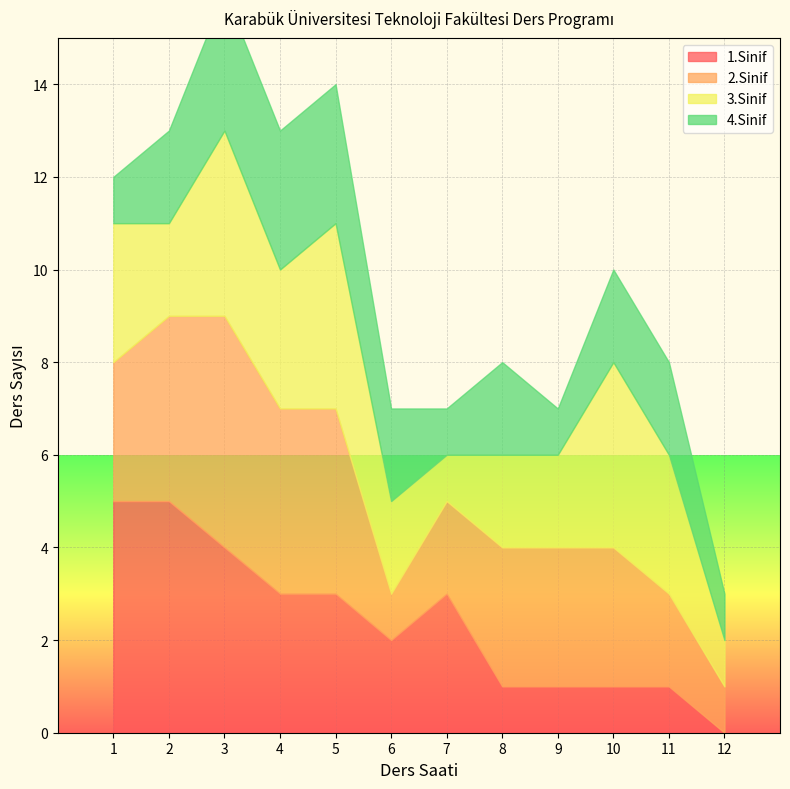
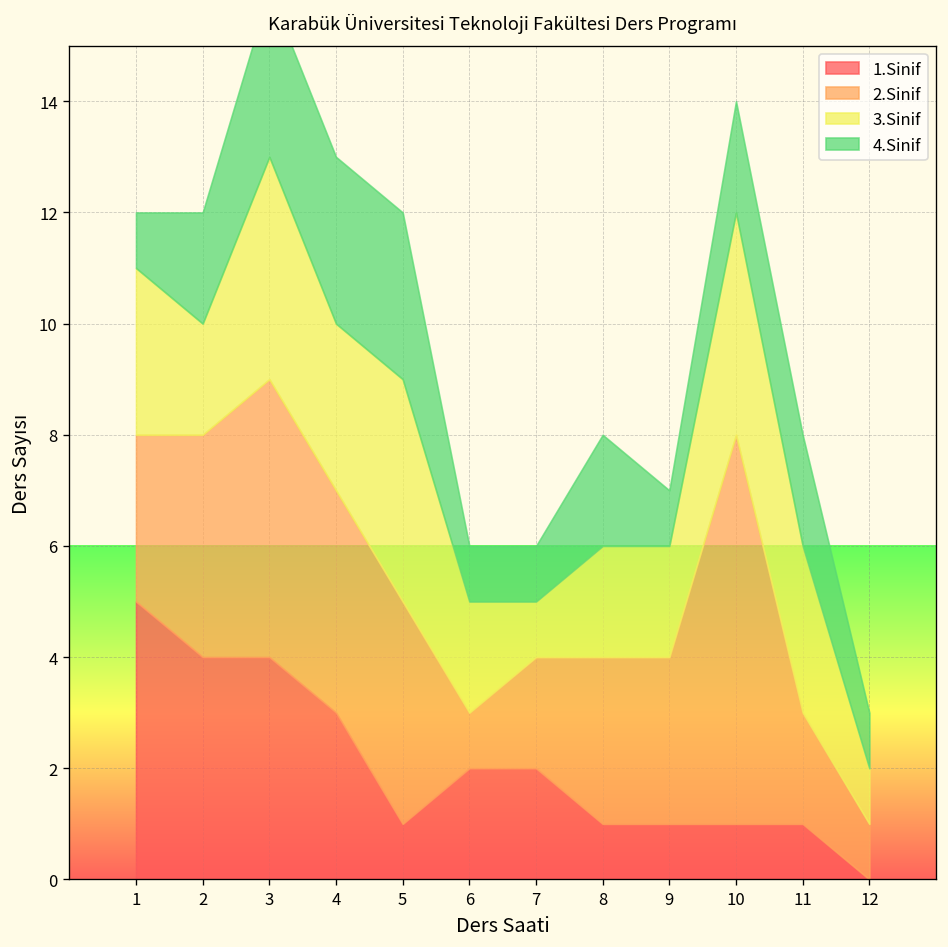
1.Sinif, 2: 5 -> 4
1.Sinif, 5: 3 -> 1
4.Sinif, 6: 2 -> 1
1.Sinif, 7: 3 -> 2
2.Sinif, 10: 3 -> 7
